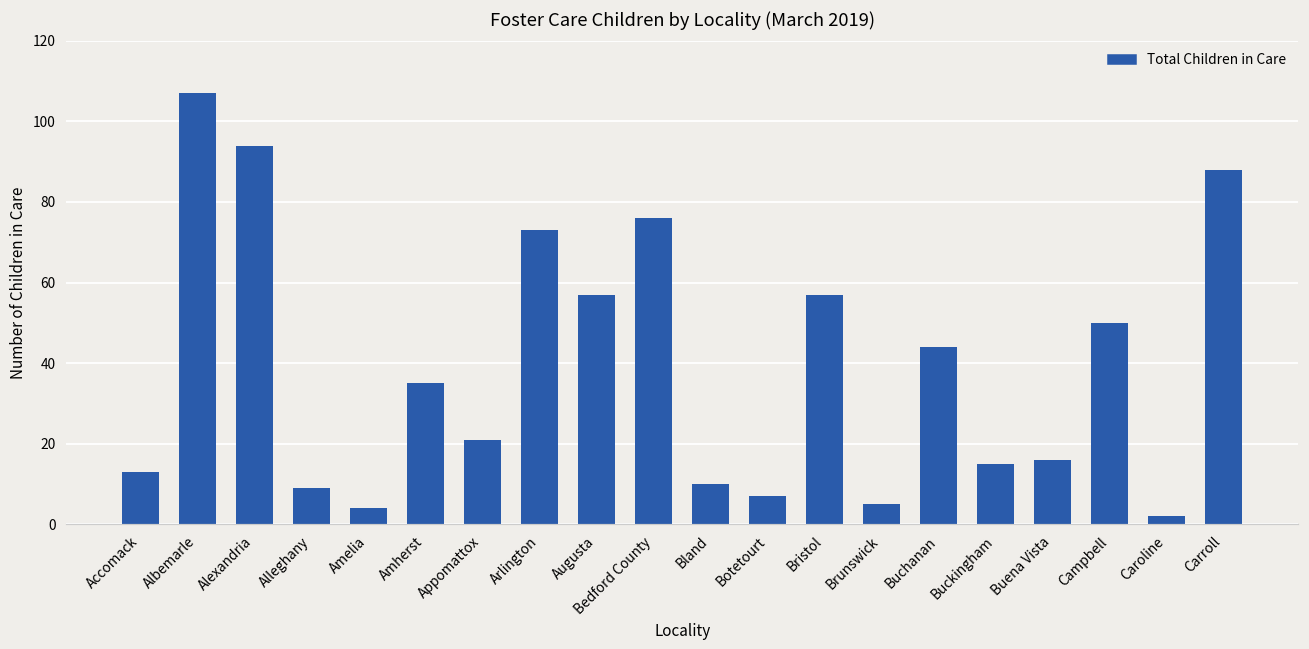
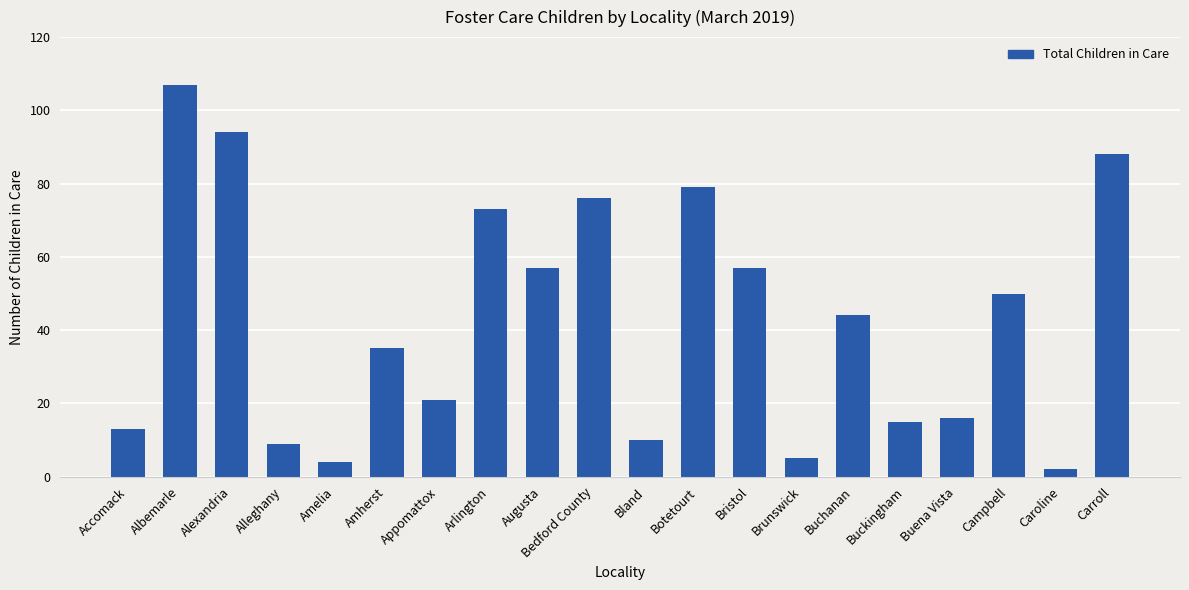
Botetourt: 7 -> 79
